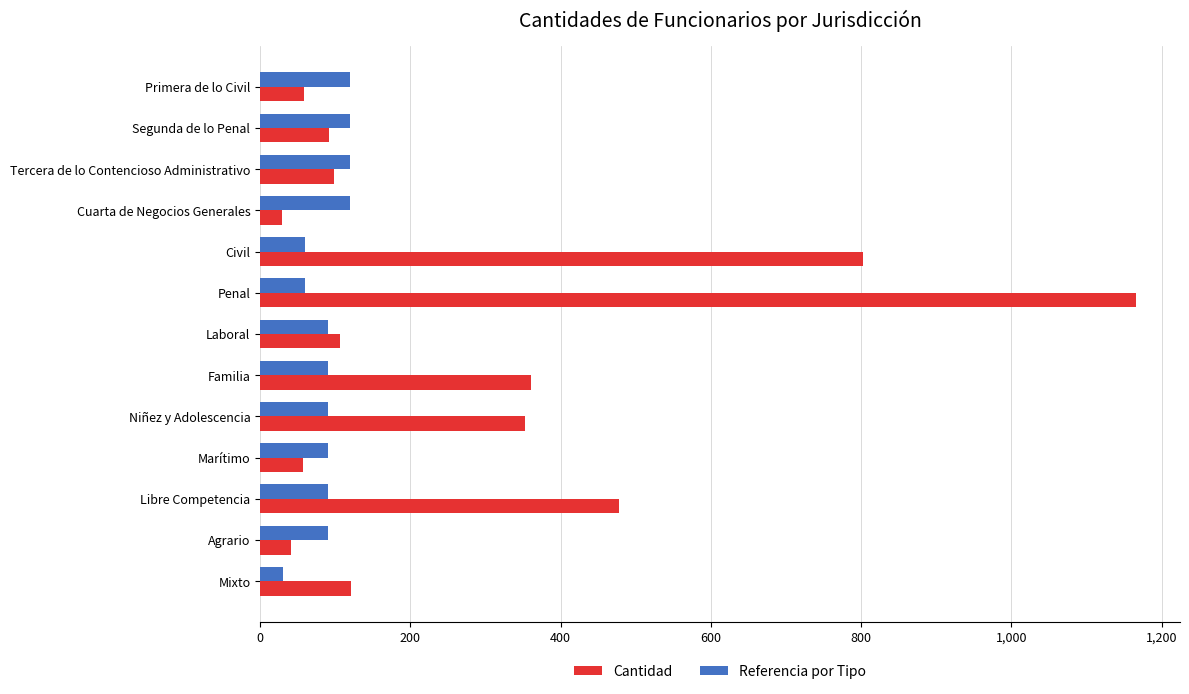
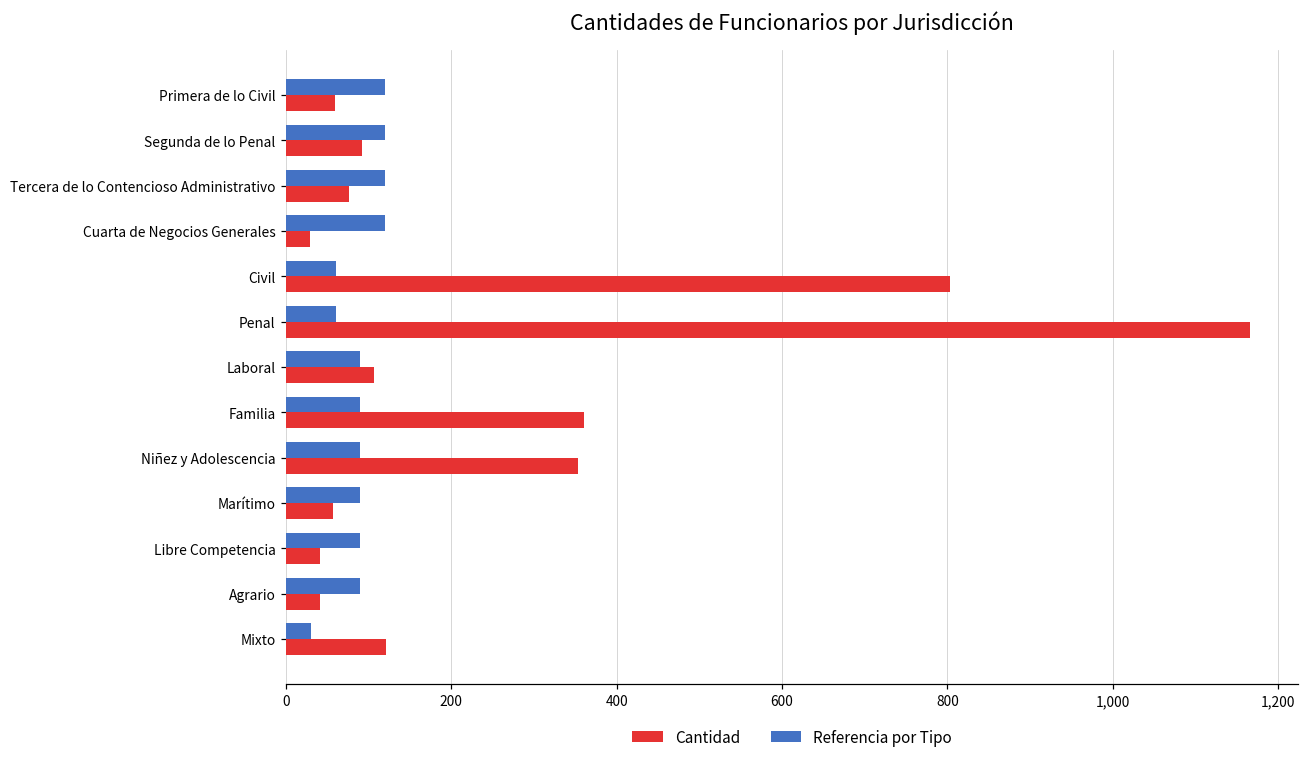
Cantidad, Tercera de lo Contencioso Administrativo: 100 -> 80
Cantidad, Libre Competencia: 480 -> 40
